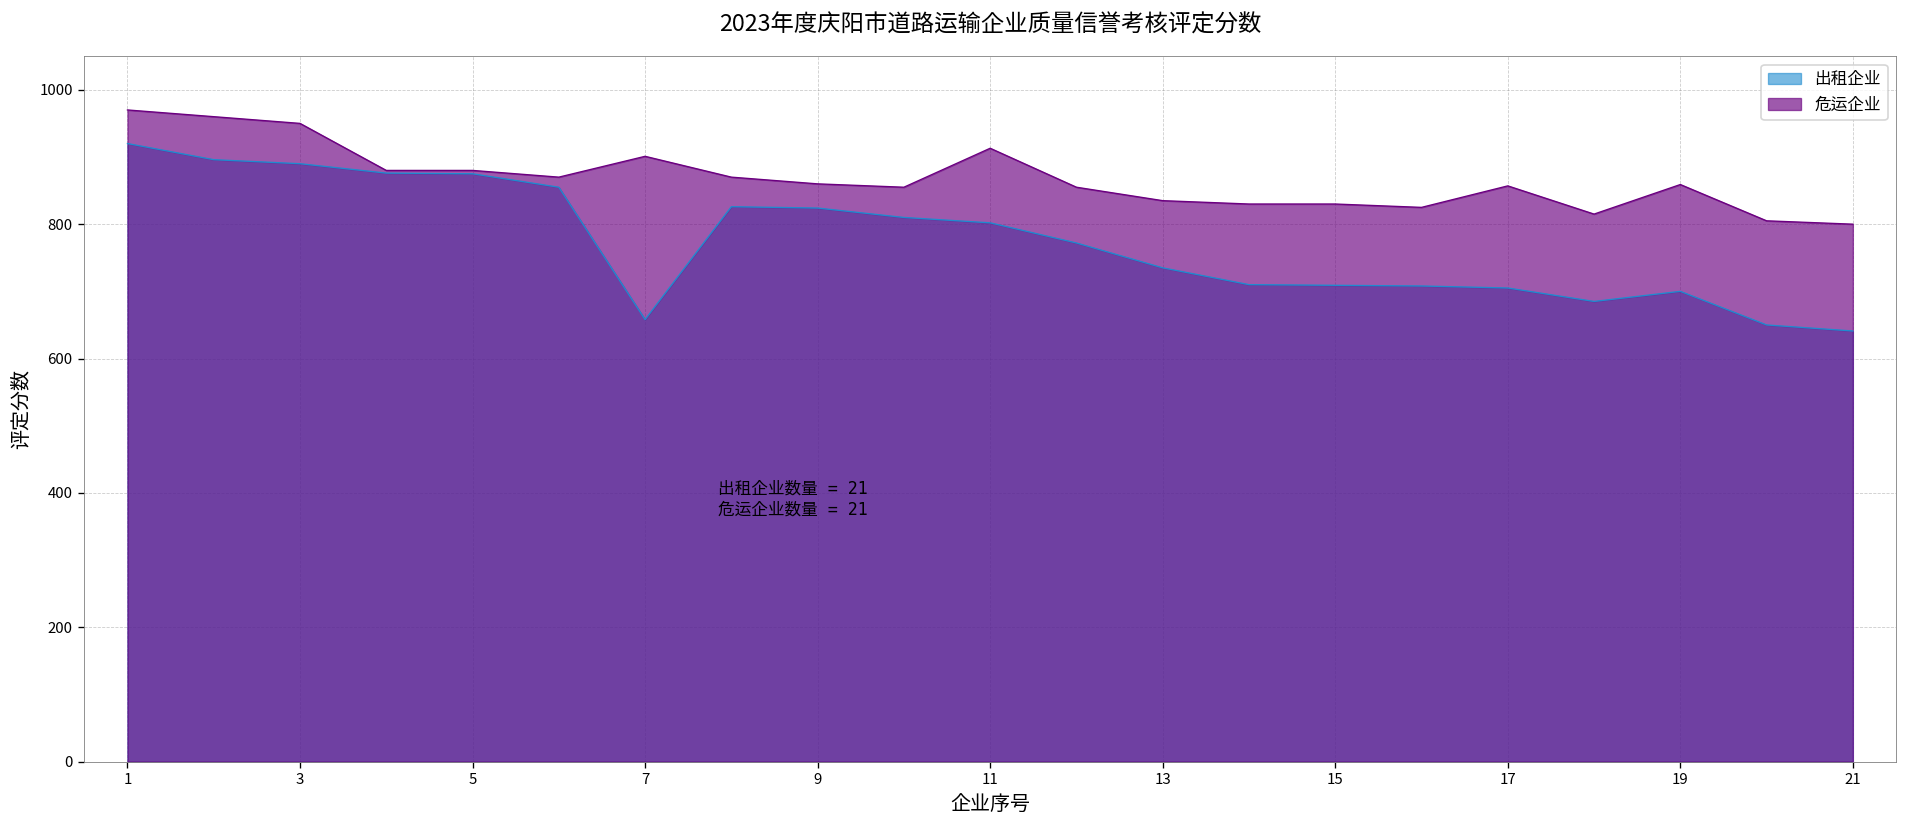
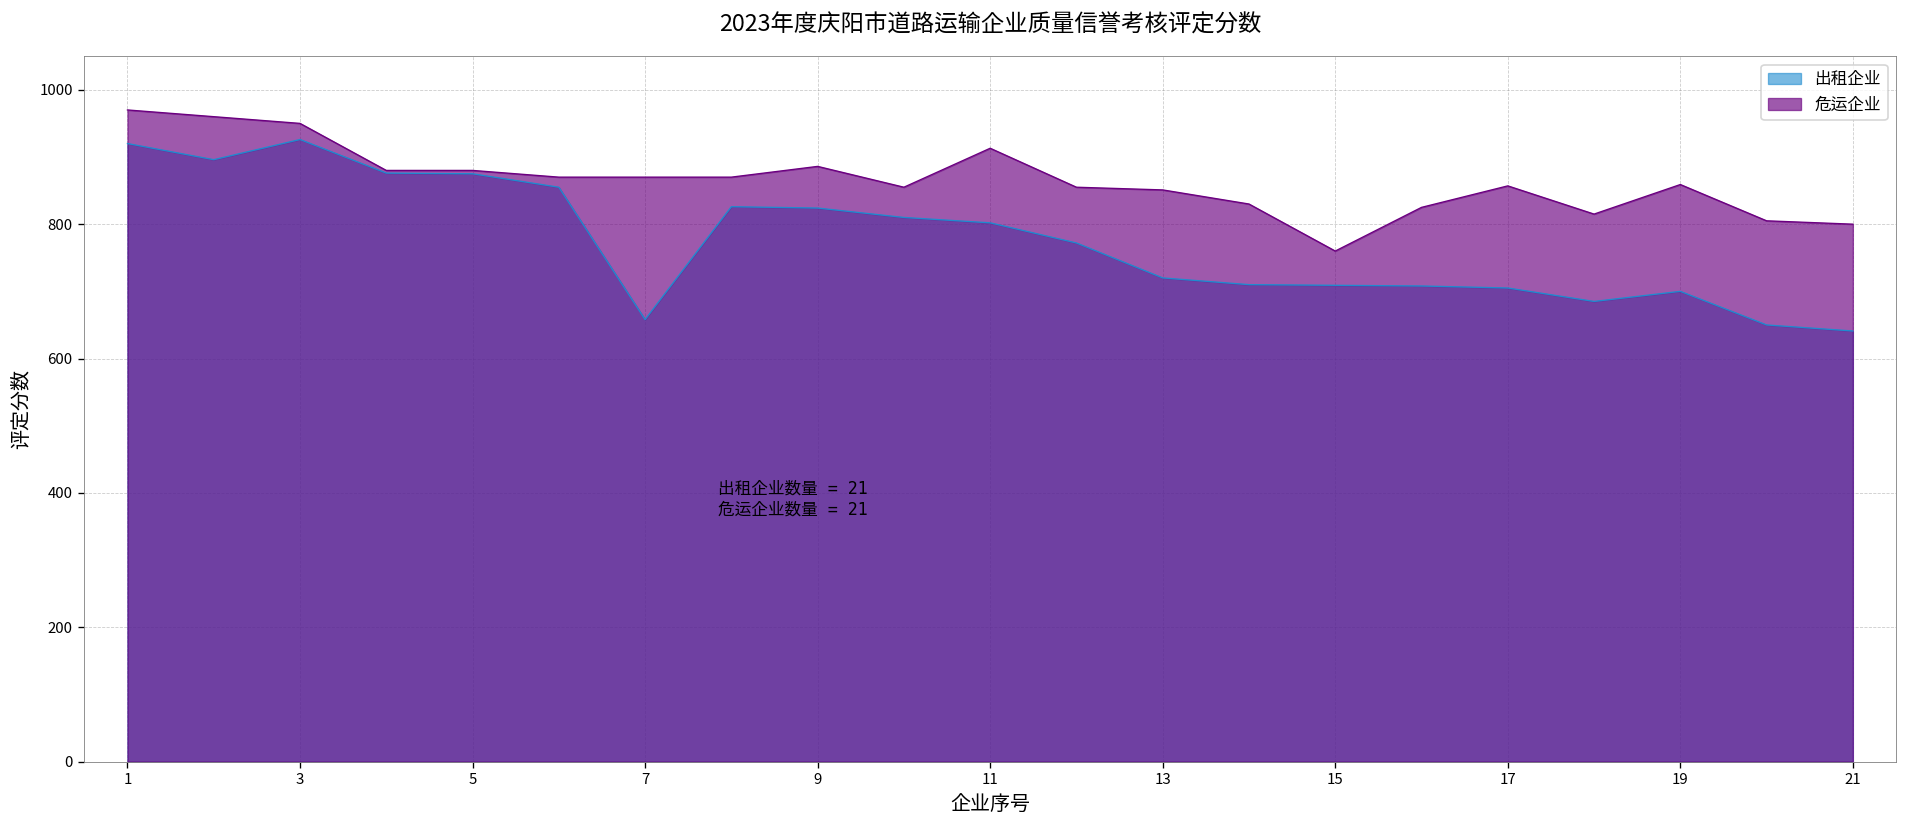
出租企业, 3: 890 -> 930
危运企业, 7: 900 -> 870
危运企业, 9: 860 -> 890
出租企业, 13: 740 -> 720
危运企业, 13: 840 -> 850
危运企业, 15: 830 -> 760
